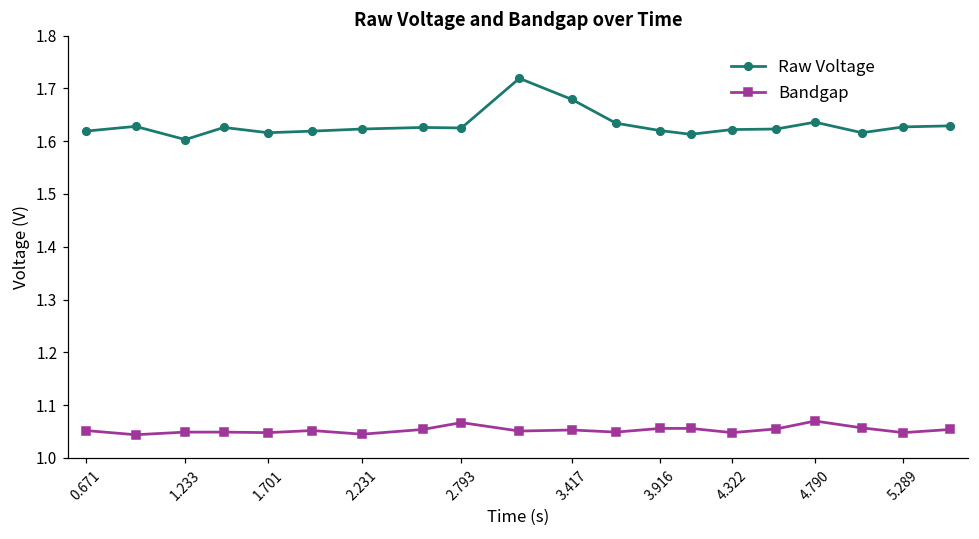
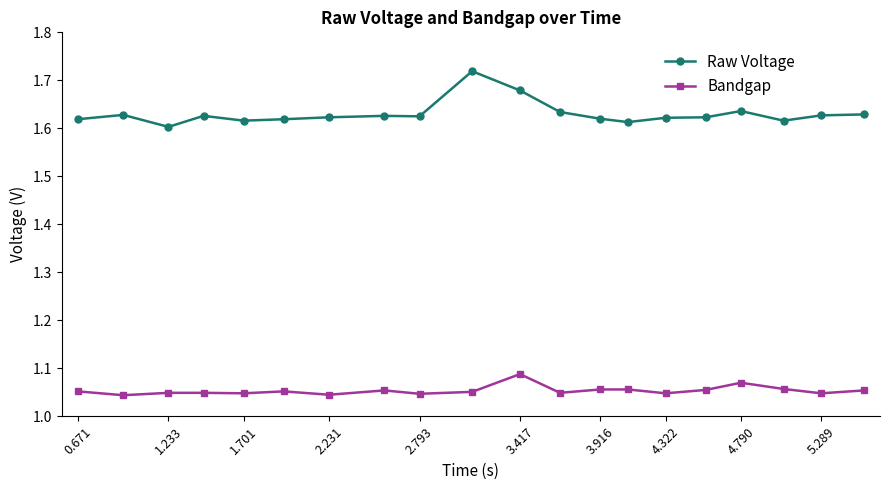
Bandgap, 2.793: 1.07 -> 1.05
Bandgap, 3.417: 1.05 -> 1.09
